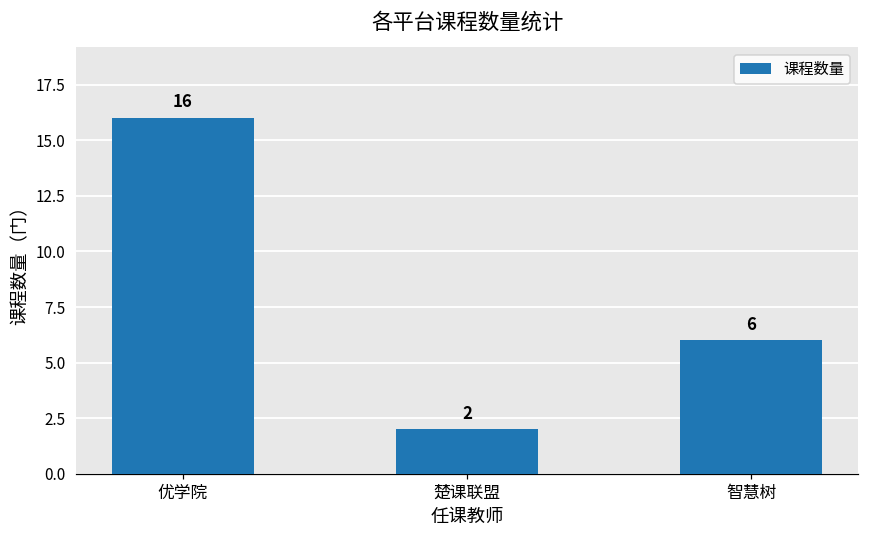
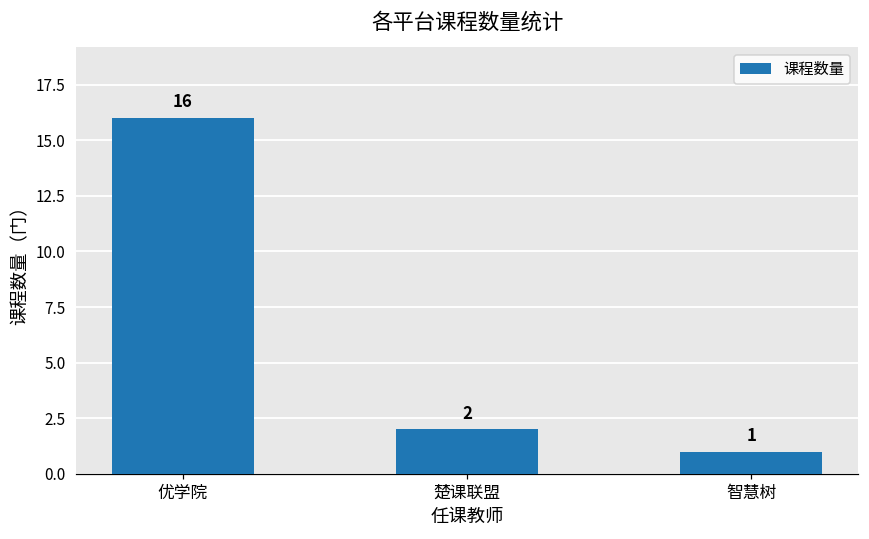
智慧树: 6 -> 1
